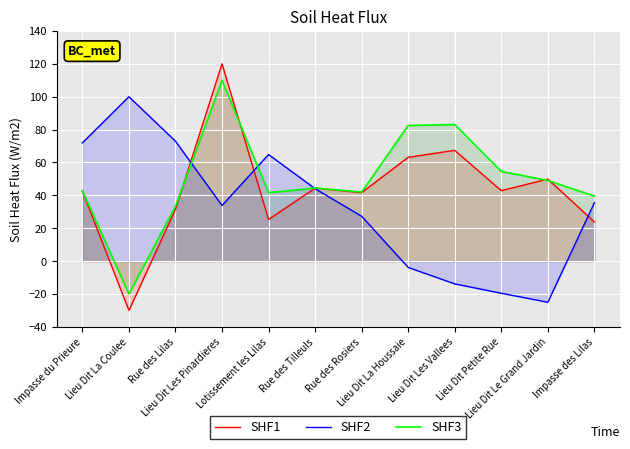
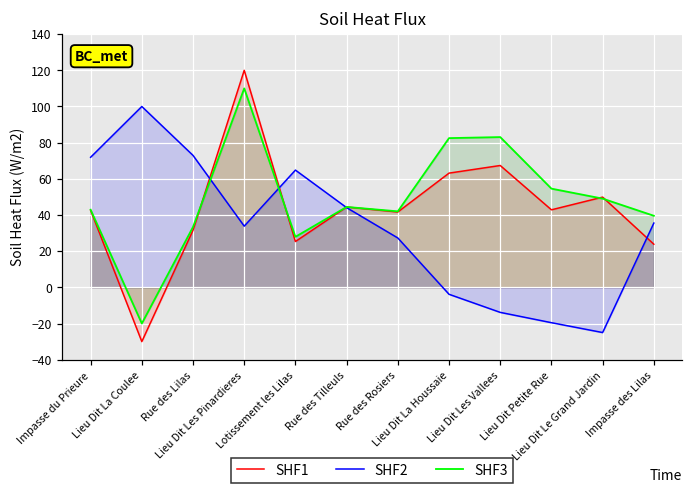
SHF3, Lotissement les Lilas: 42 -> 28
